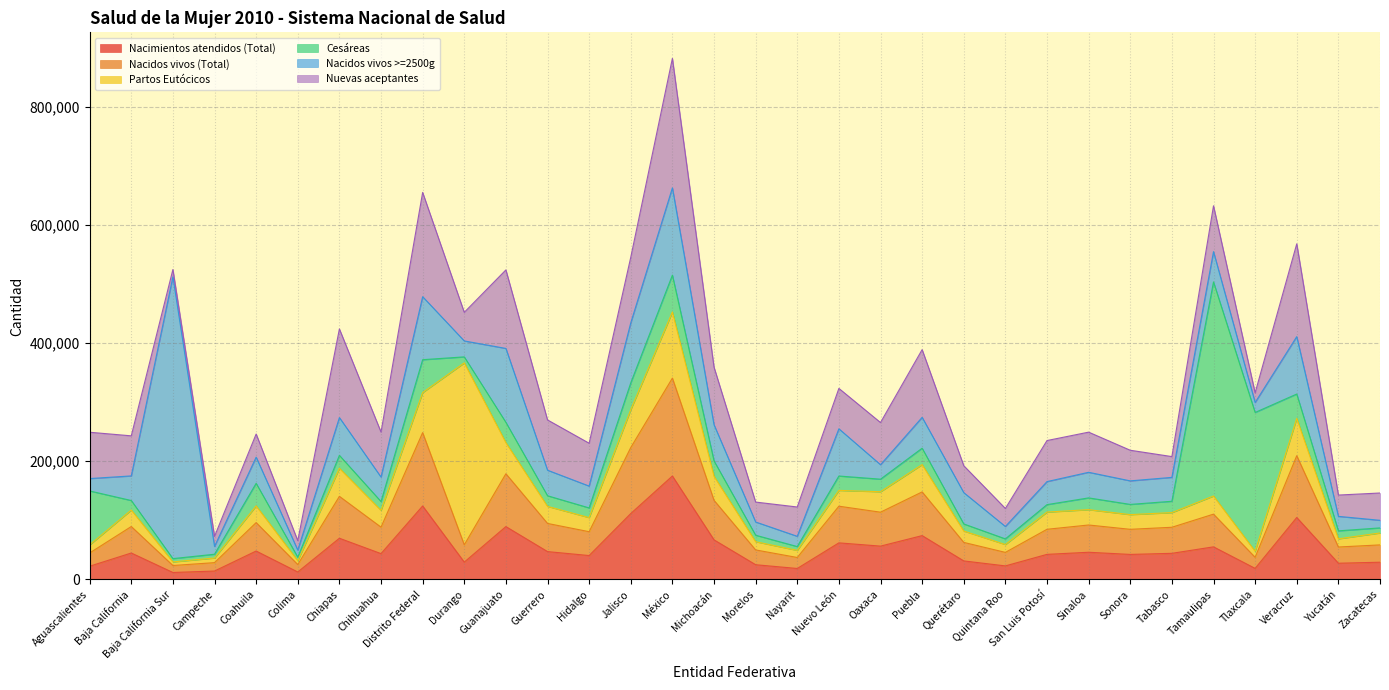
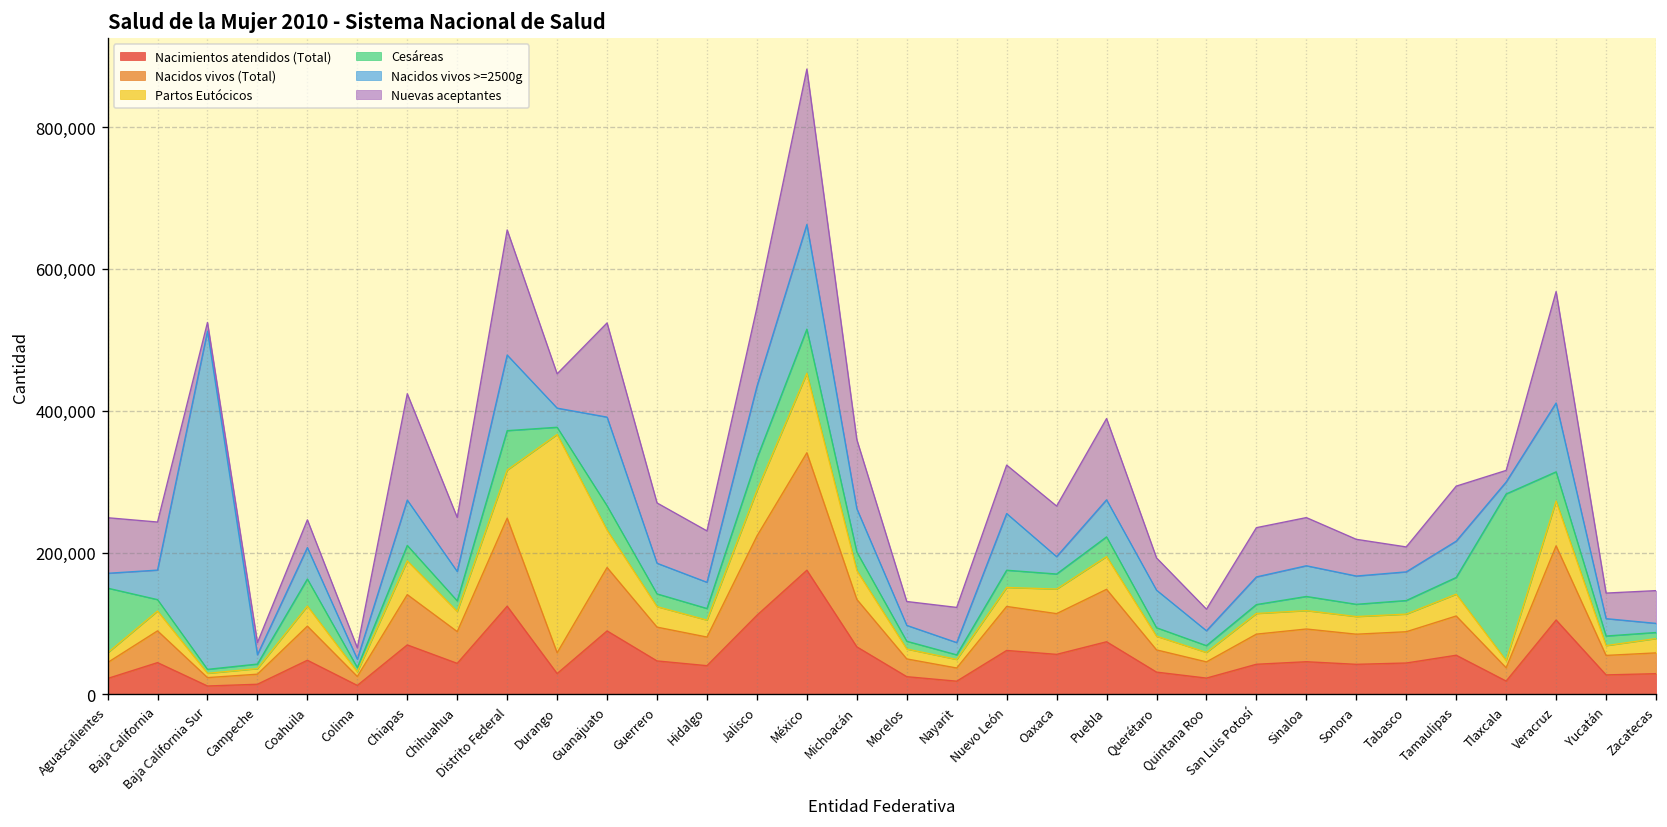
Cesáreas, Tamaulipas: 360,000 -> 20,000
